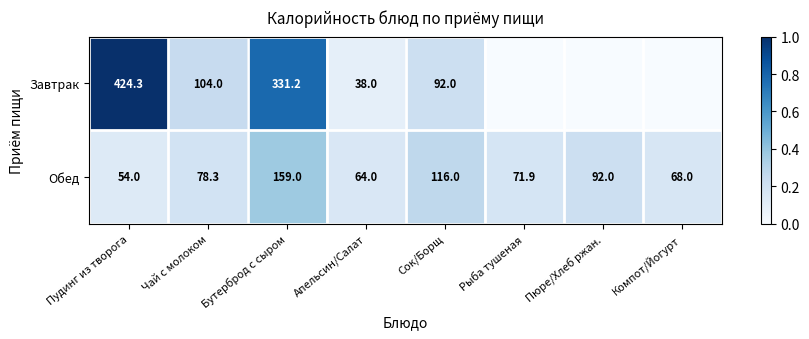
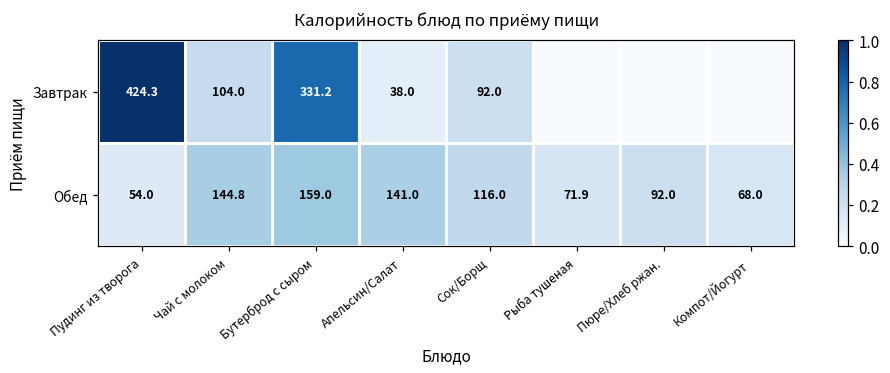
Обед, Чай с молоком: 78.3 -> 144.8
Обед, Апельсин/Салат: 64.0 -> 141.0
